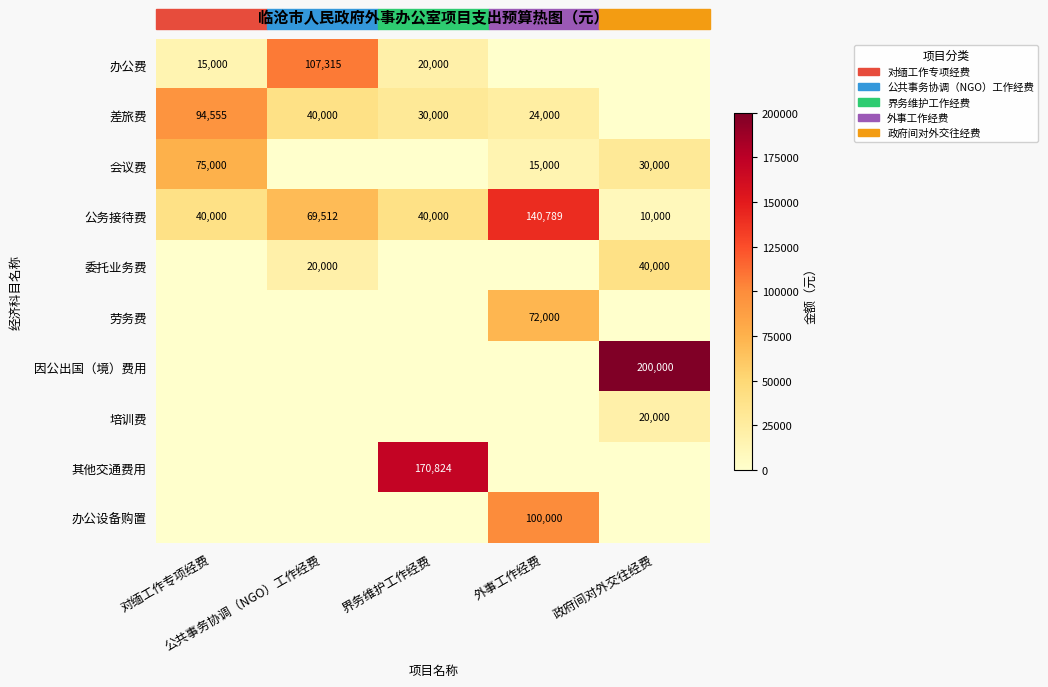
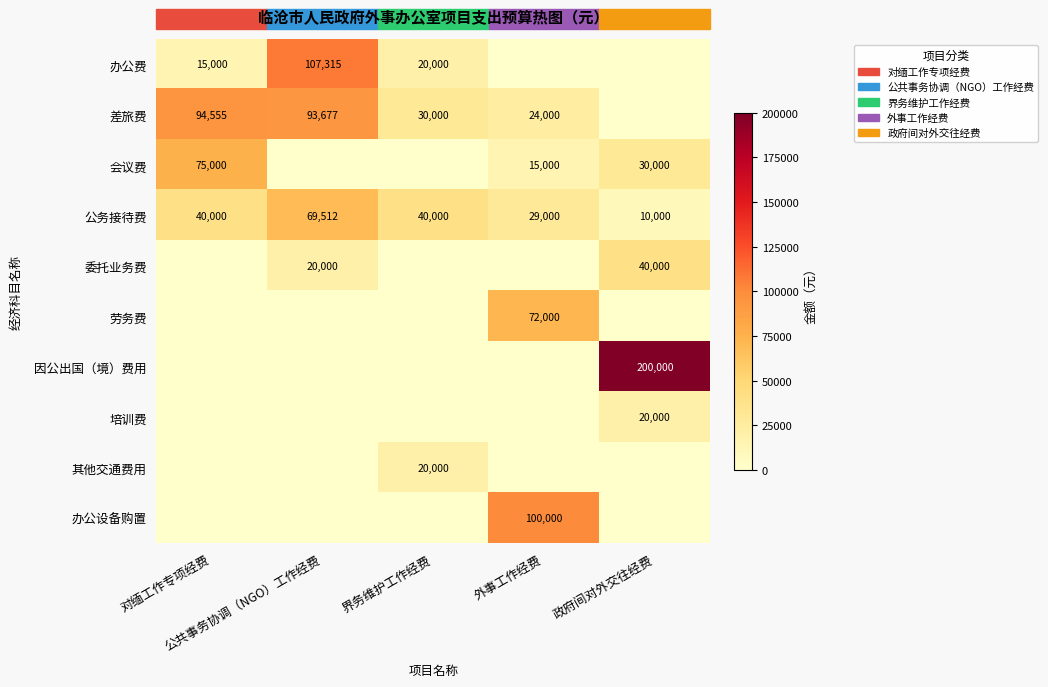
差旅费, 公共事务协调（NGO）工作经费: 40,000 -> 93,677
公务接待费, 外事工作经费: 140,789 -> 29,000
其他交通费用, 界务维护工作经费: 170,824 -> 20,000
